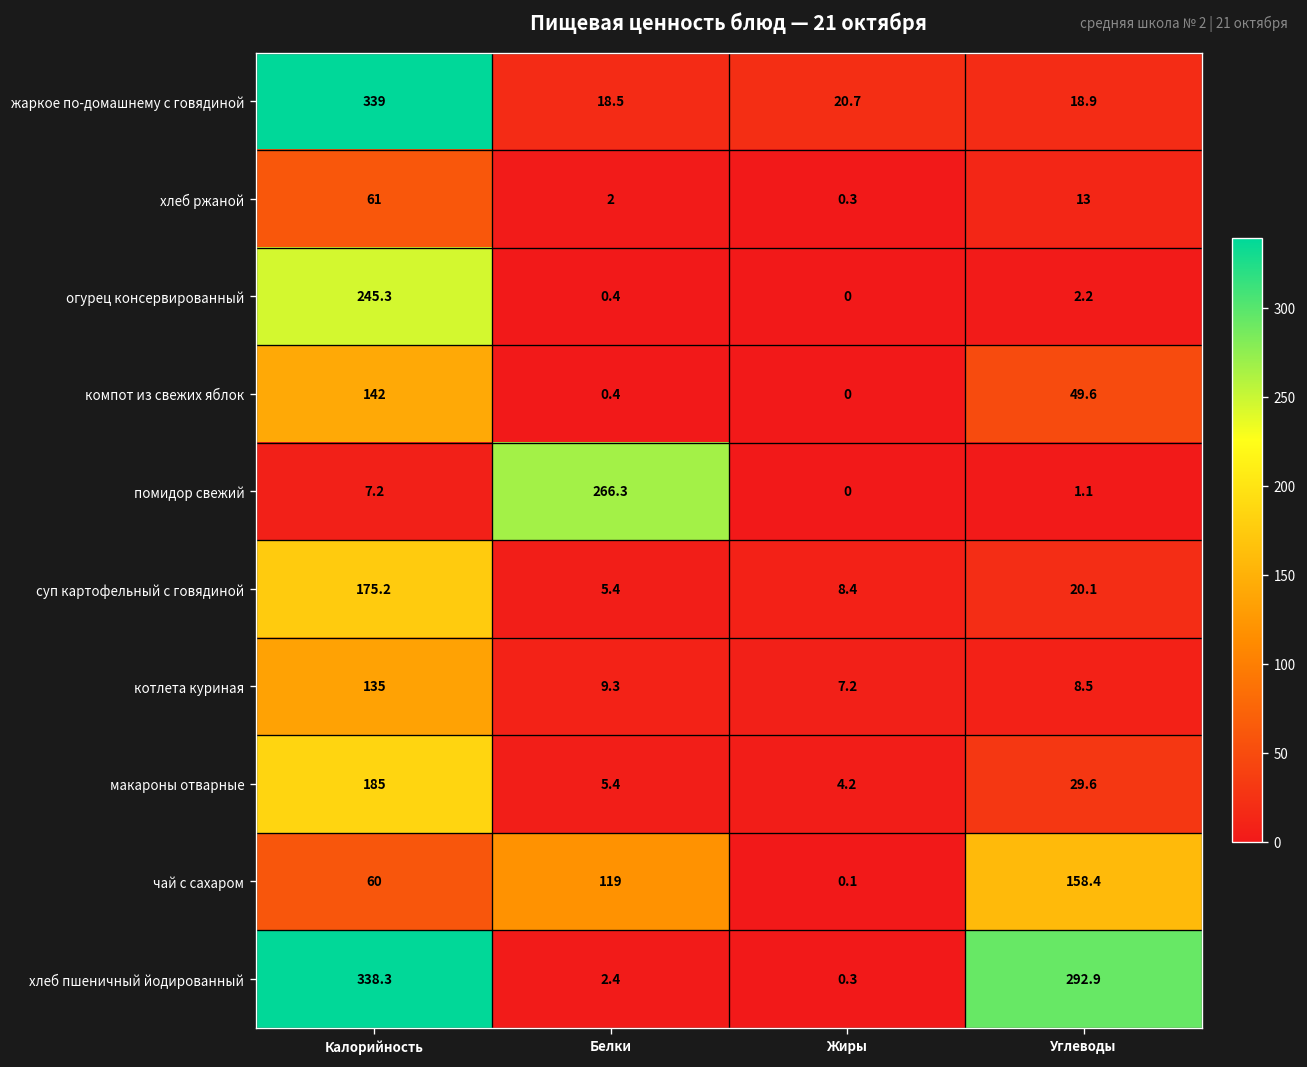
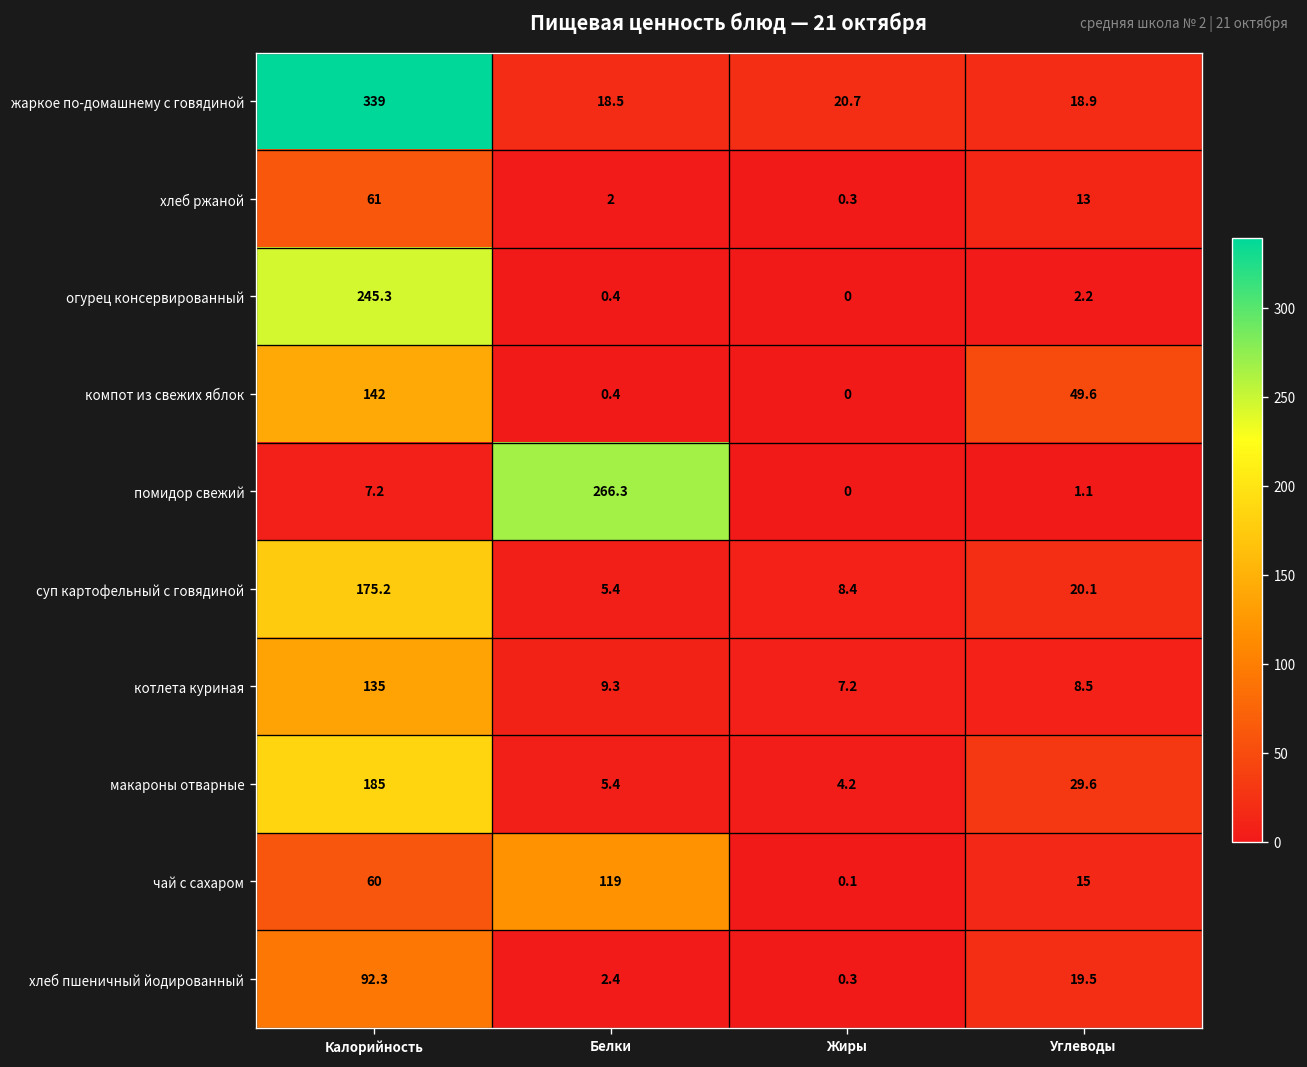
чай с сахаром, Углеводы: 158.4 -> 15
хлеб пшеничный йодированный, Калорийность: 338.3 -> 92.3
хлеб пшеничный йодированный, Углеводы: 292.9 -> 19.5
